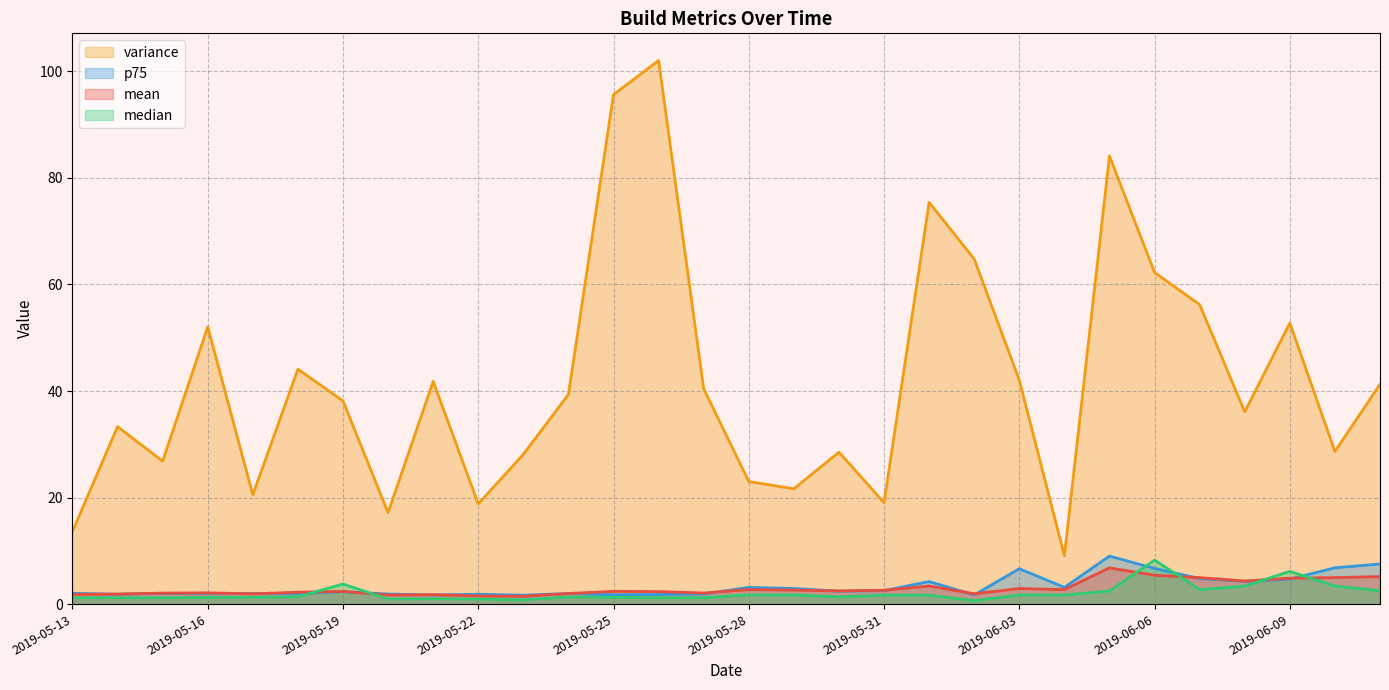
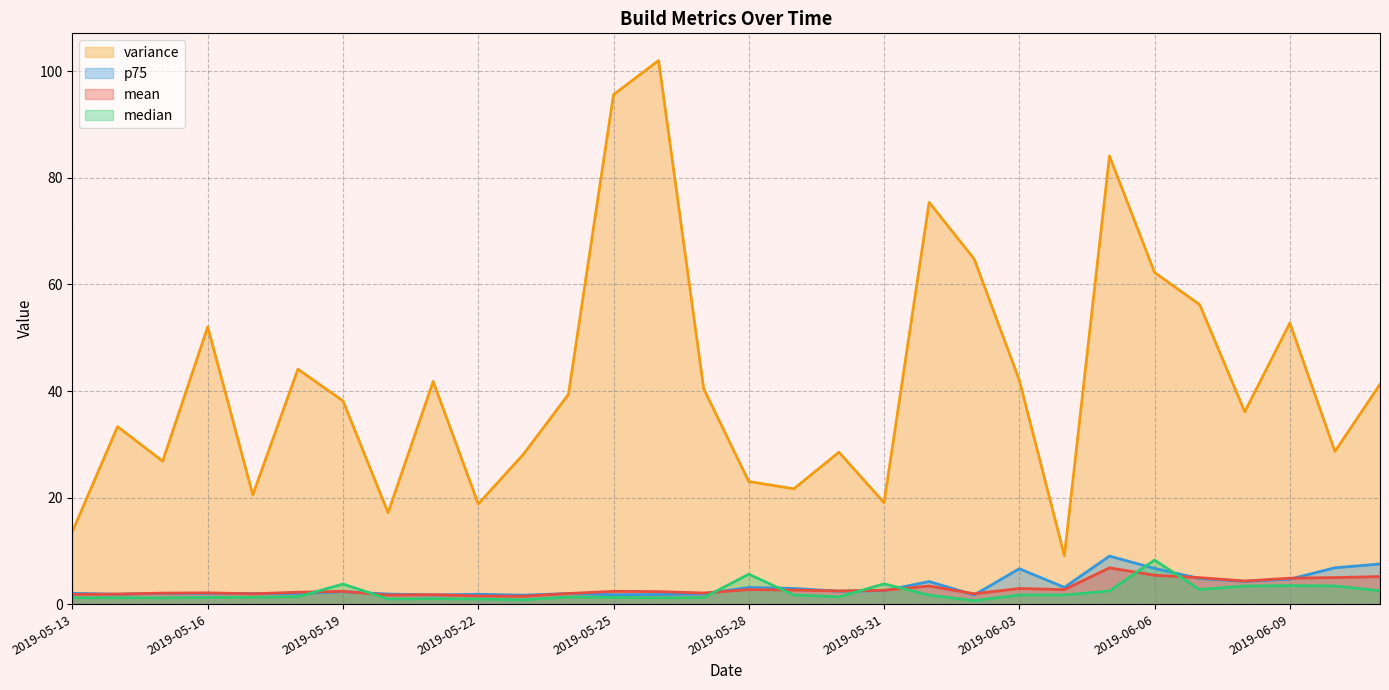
median, 2019-05-28: 2 -> 6
median, 2019-05-31: 2 -> 4
median, 2019-06-09: 6 -> 3
